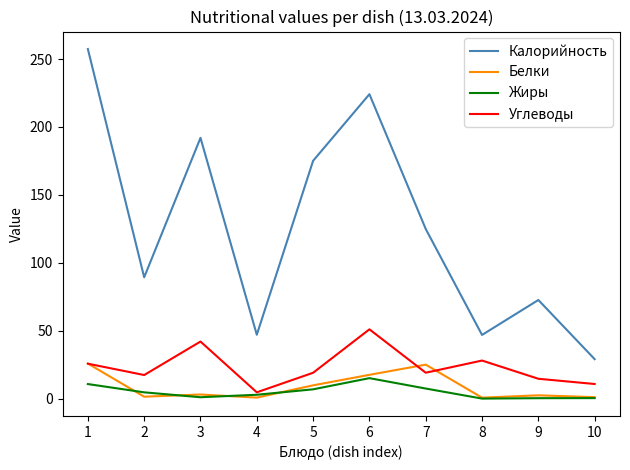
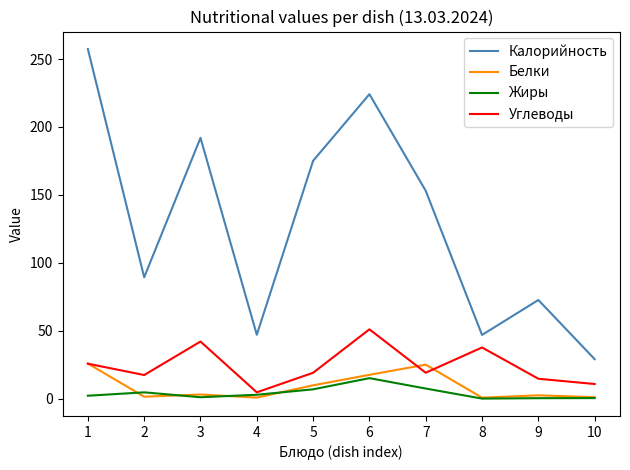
Жиры, 1: 11 -> 2
Калорийность, 7: 125 -> 153
Углеводы, 8: 28 -> 38
